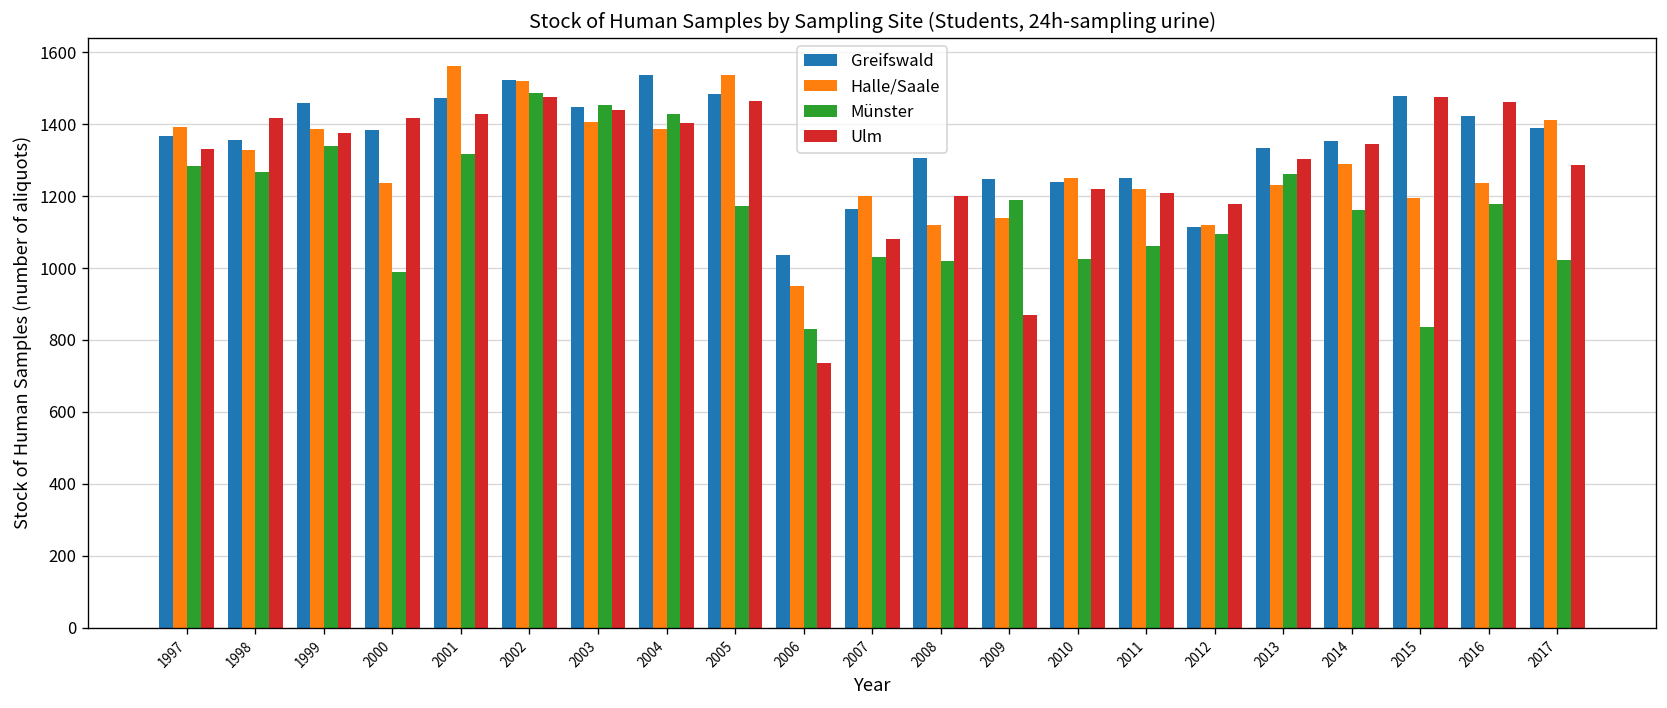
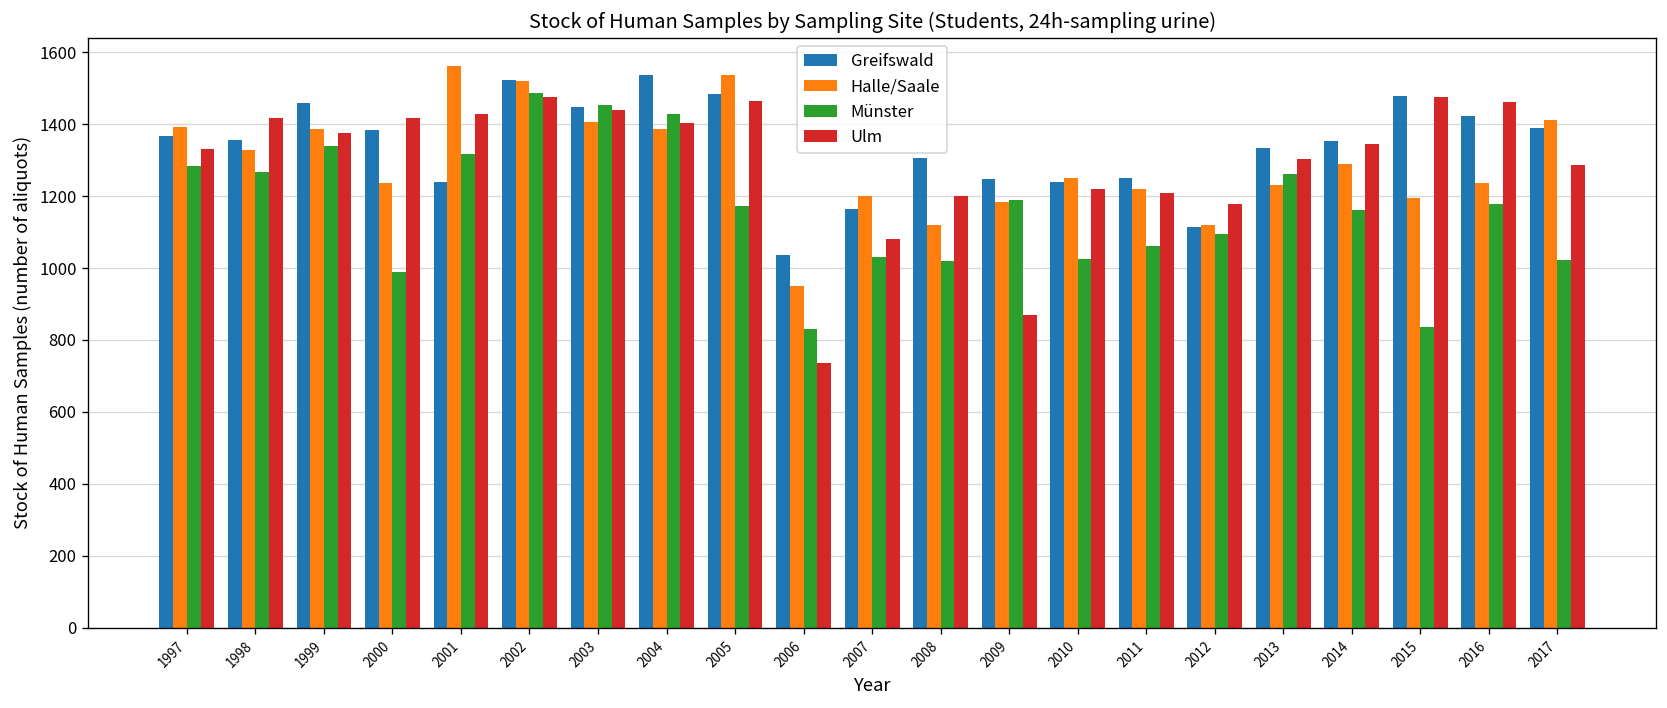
Greifswald, 2001: 1470 -> 1240
Halle/Saale, 2009: 1140 -> 1180
